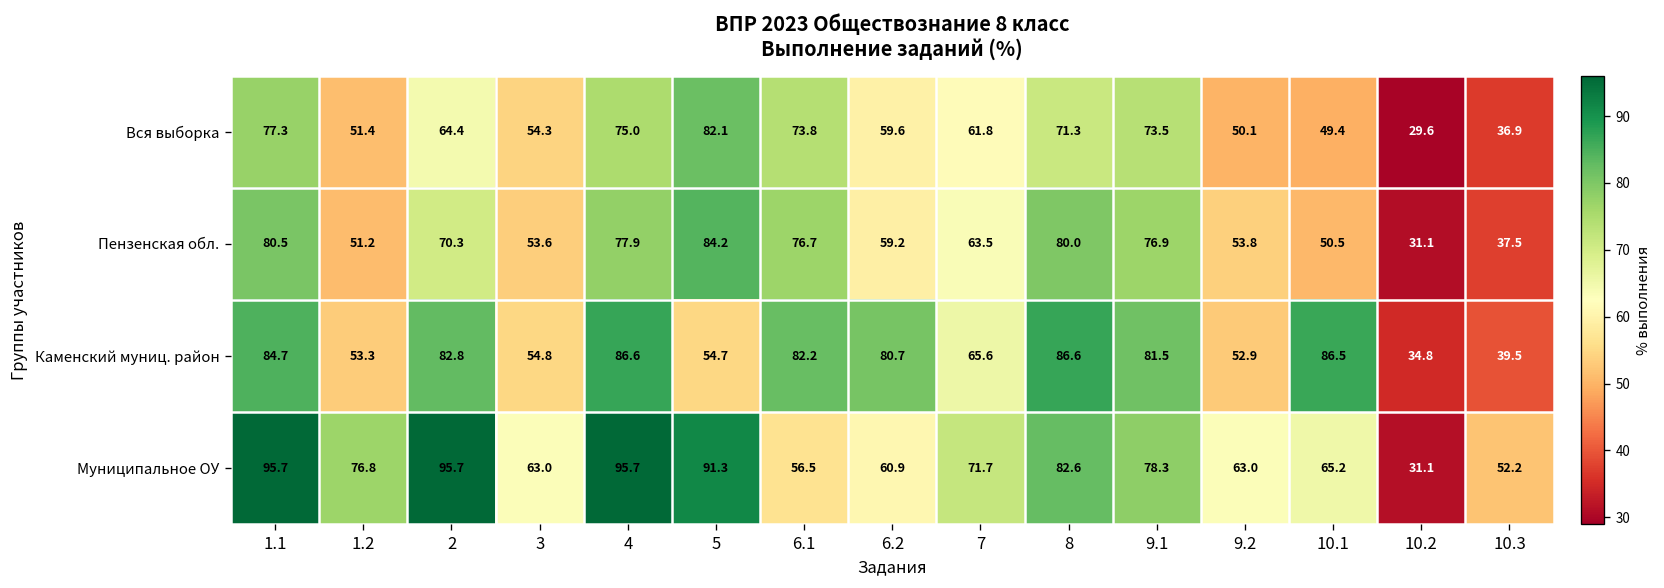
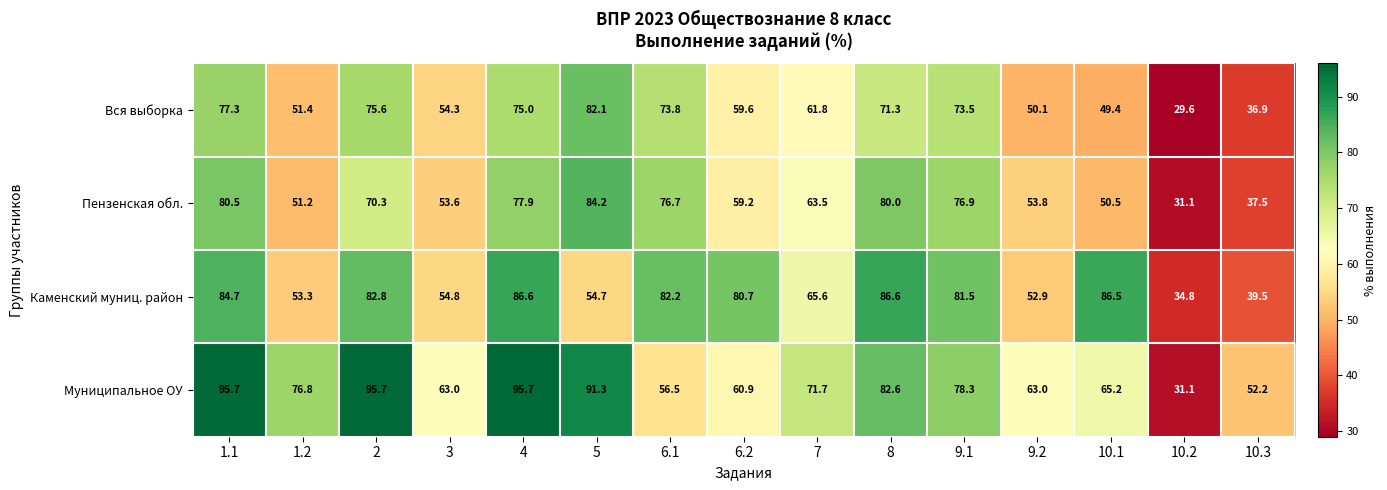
Вся выборка, 2: 64.4 -> 75.6
